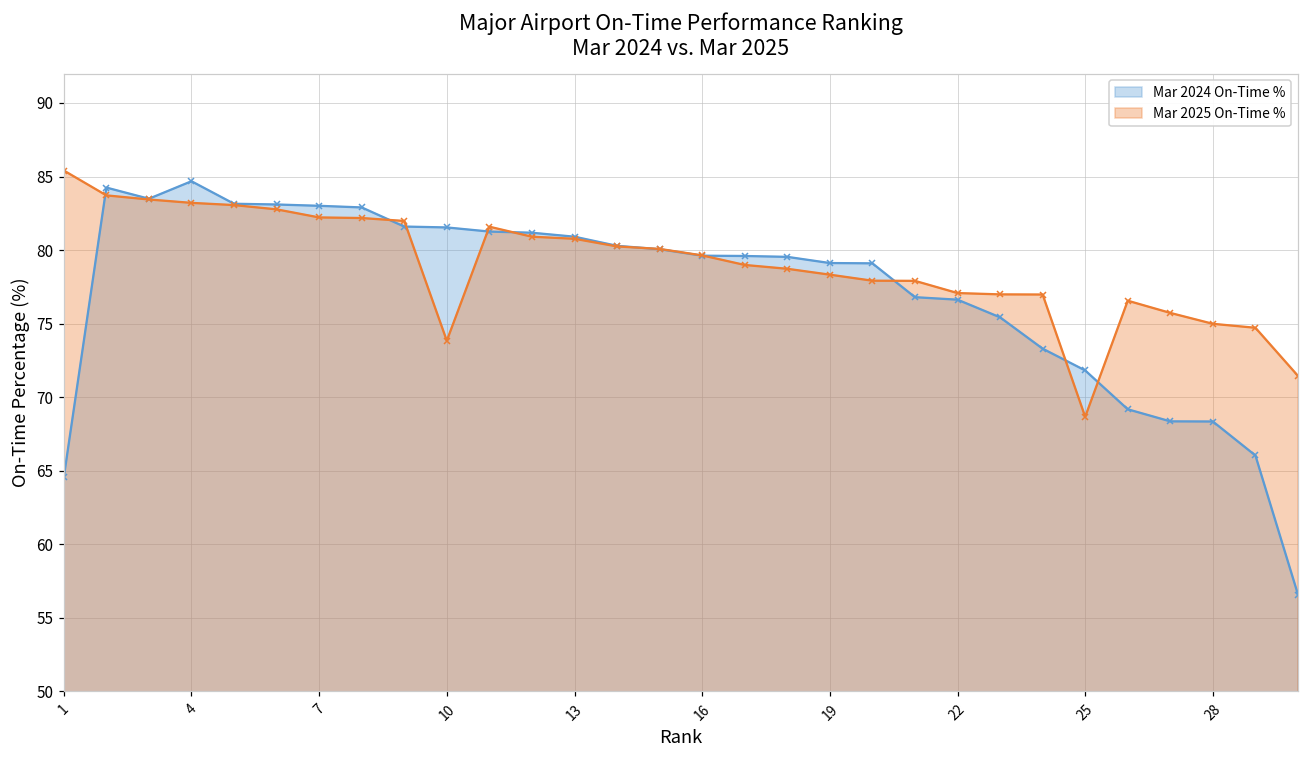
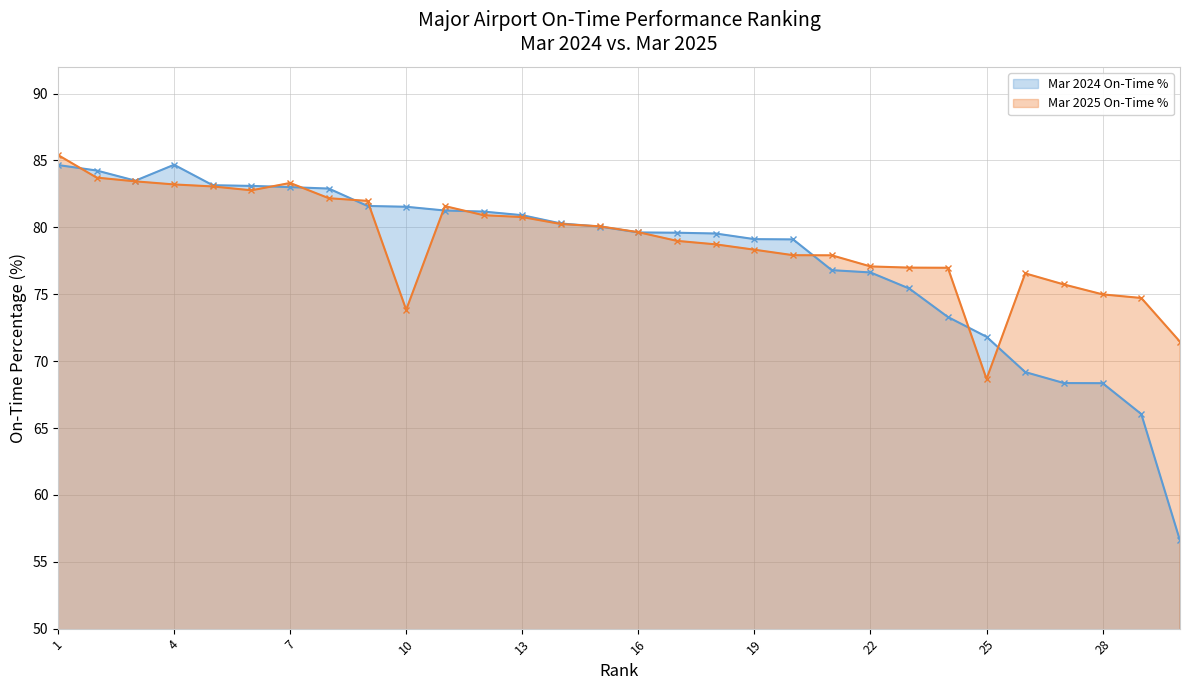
Mar 2024 On-Time %, 1: 64.6 -> 84.7
Mar 2025 On-Time %, 7: 82.2 -> 83.3
